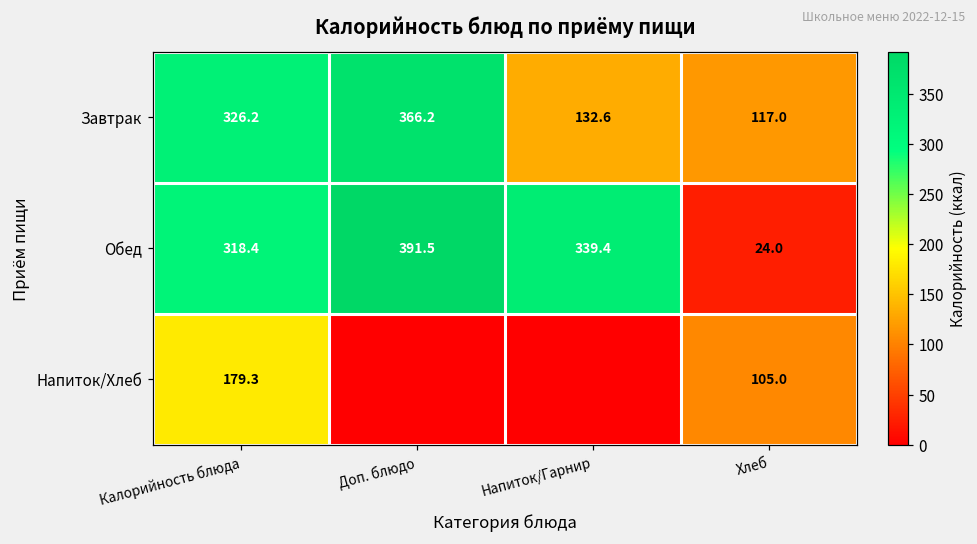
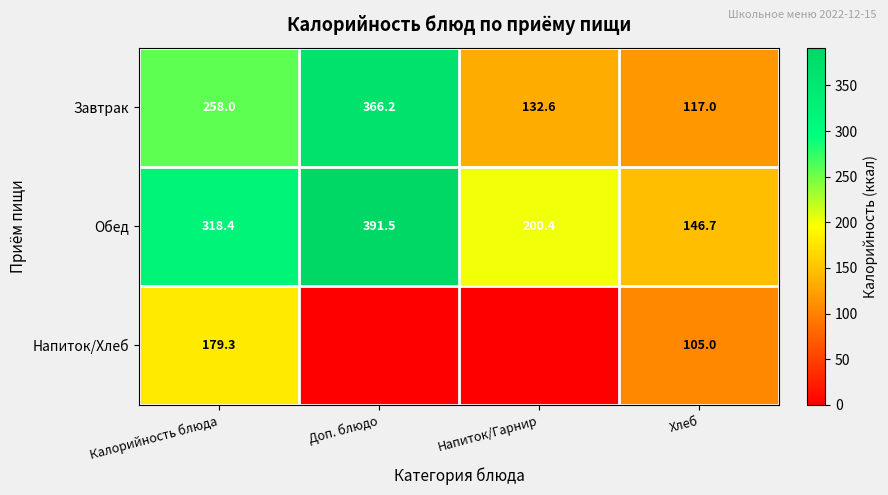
Завтрак, Калорийность блюда: 326.2 -> 258.0
Обед, Напиток/Гарнир: 339.4 -> 200.4
Обед, Хлеб: 24.0 -> 146.7
